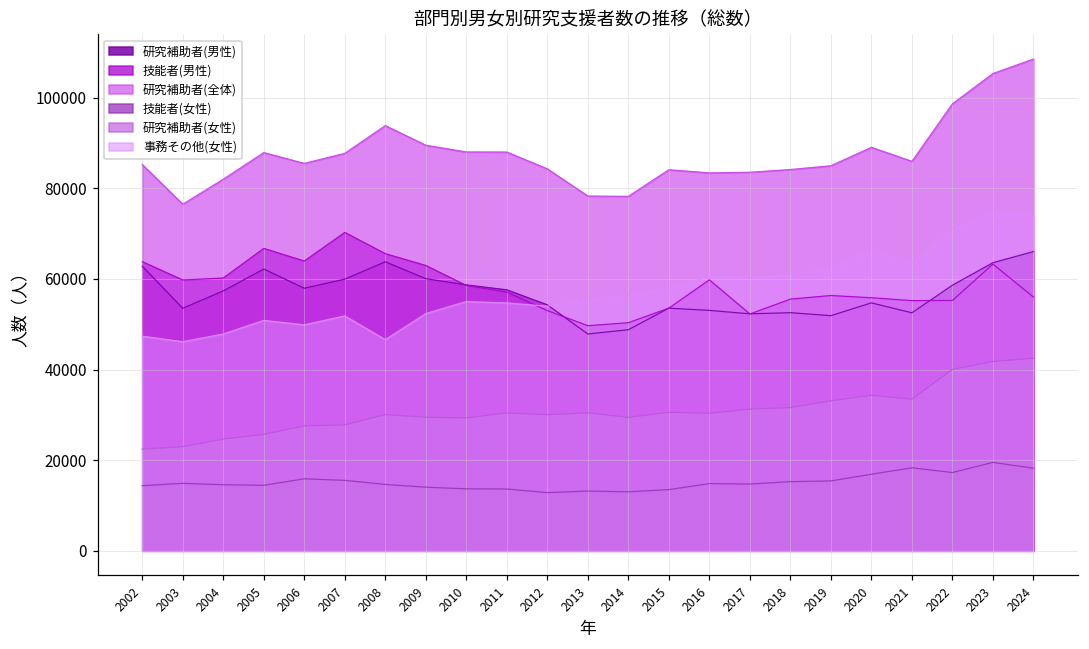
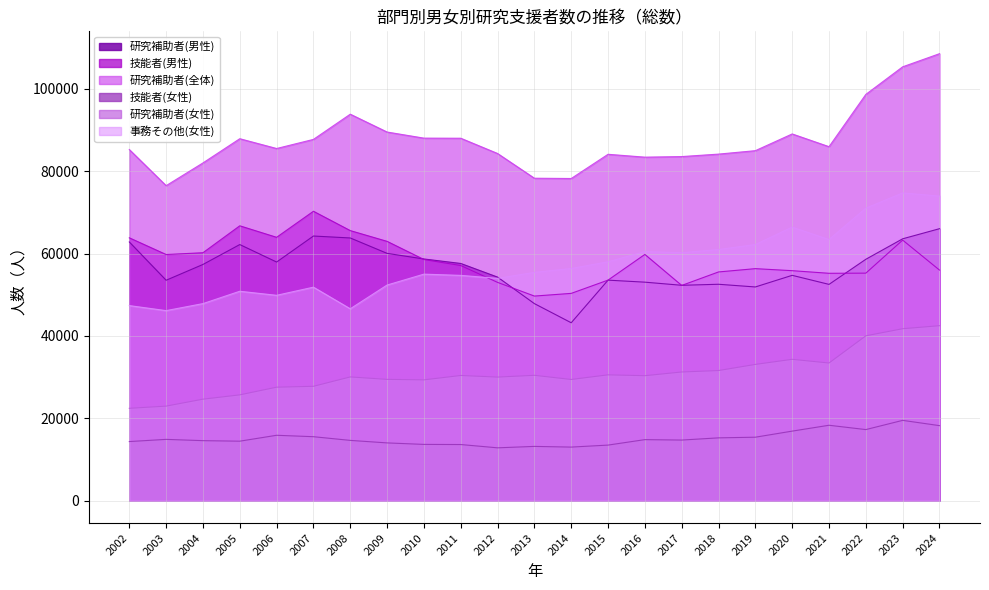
研究補助者(男性), 2007: 60000 -> 64000
研究補助者(男性), 2014: 49000 -> 43000
